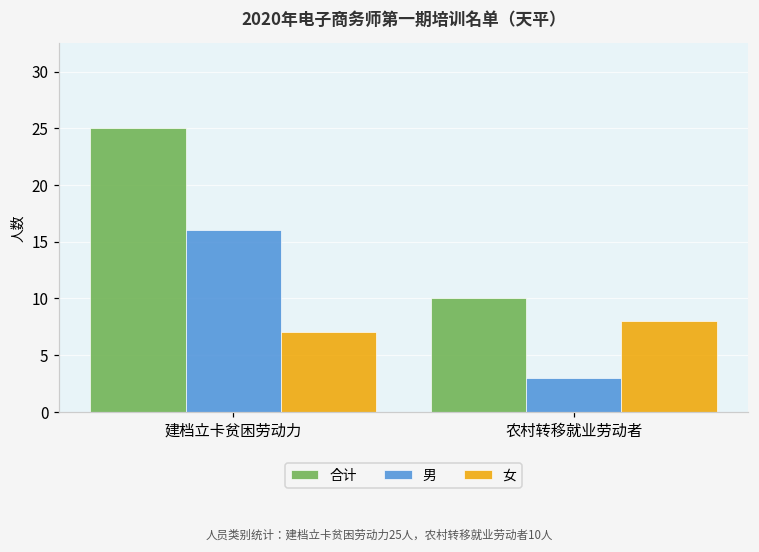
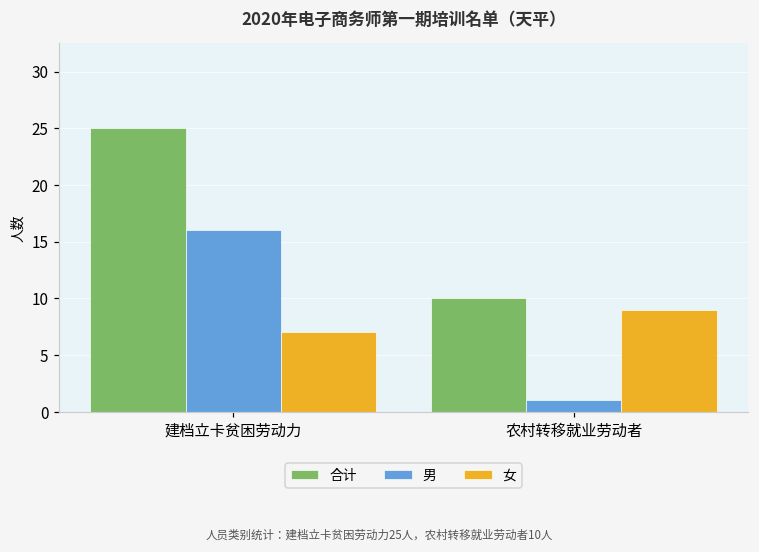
男, 农村转移就业劳动者: 3 -> 1
女, 农村转移就业劳动者: 8 -> 9
